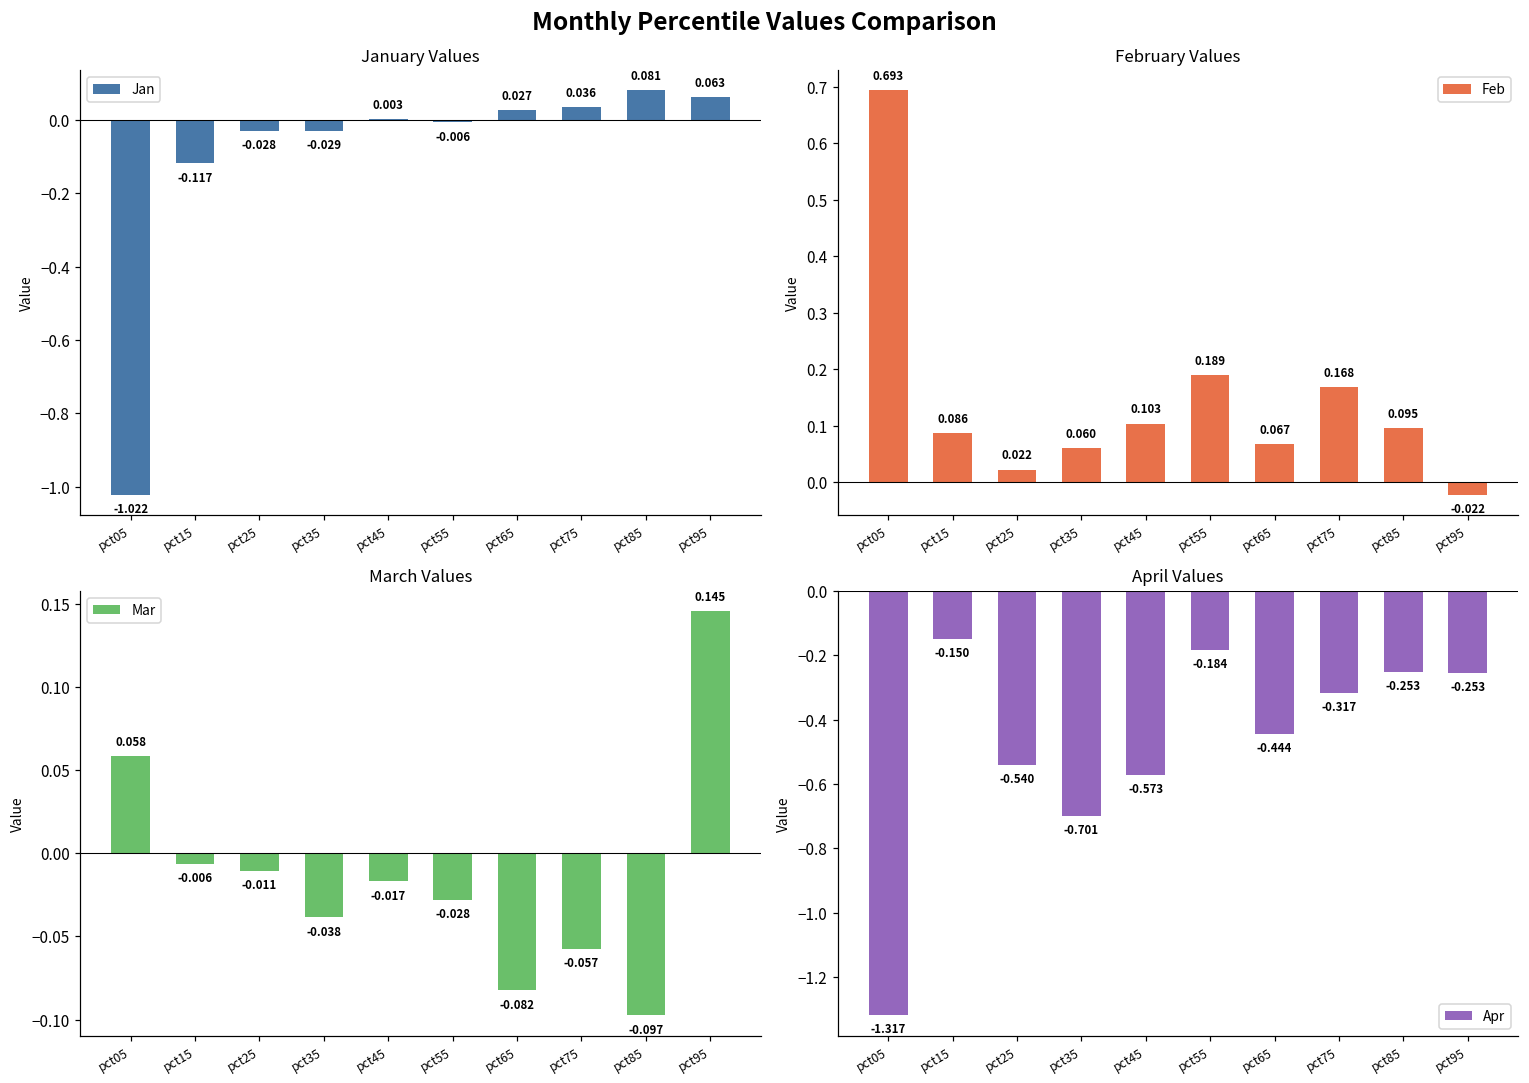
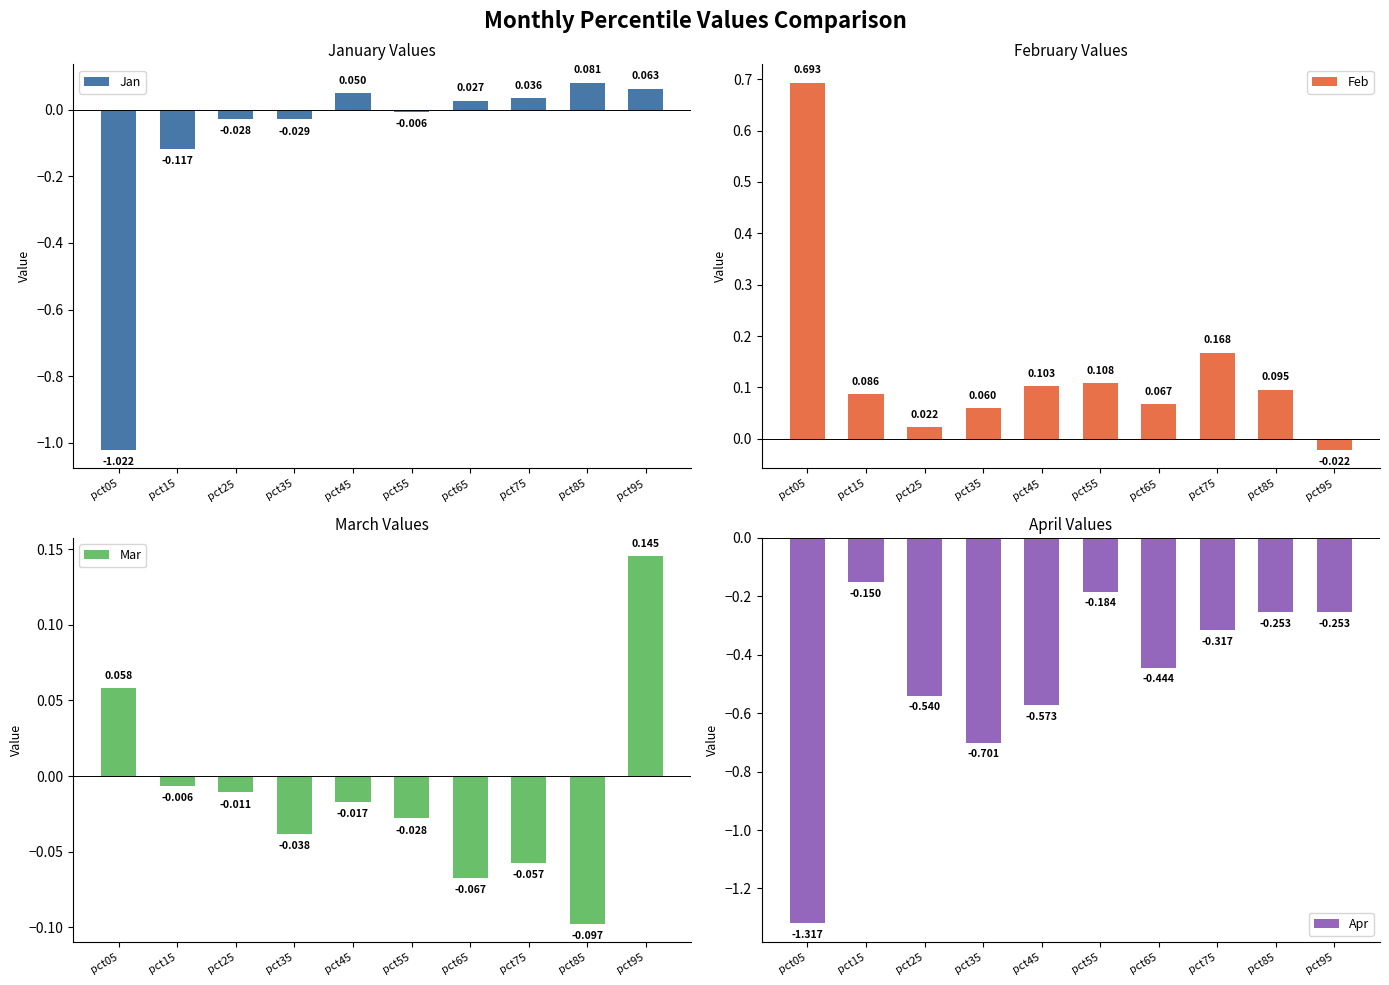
January Values, pct45: 0.003 -> 0.050
February Values, pct55: 0.189 -> 0.108
March Values, pct65: -0.082 -> -0.067
